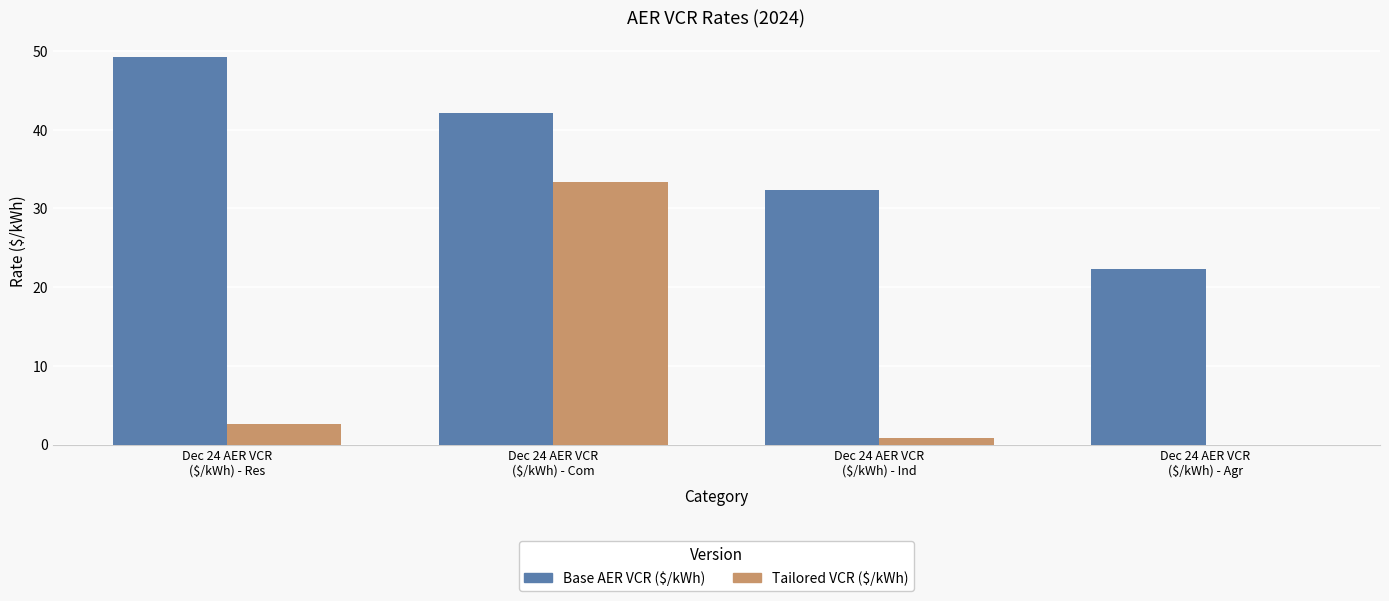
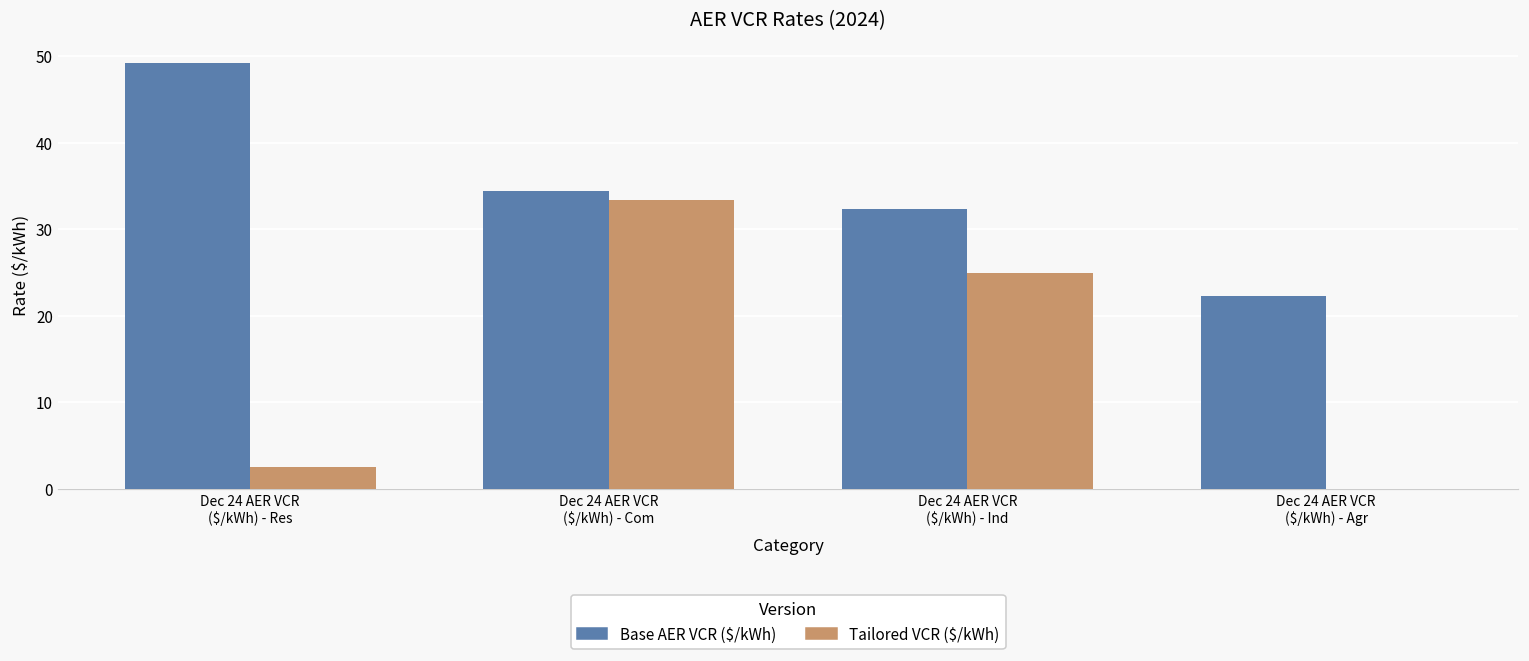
Base AER VCR ($/kWh), Dec 24 AER VCR ($/kWh) - Com: 42 -> 34
Tailored VCR ($/kWh), Dec 24 AER VCR ($/kWh) - Ind: 1 -> 25
